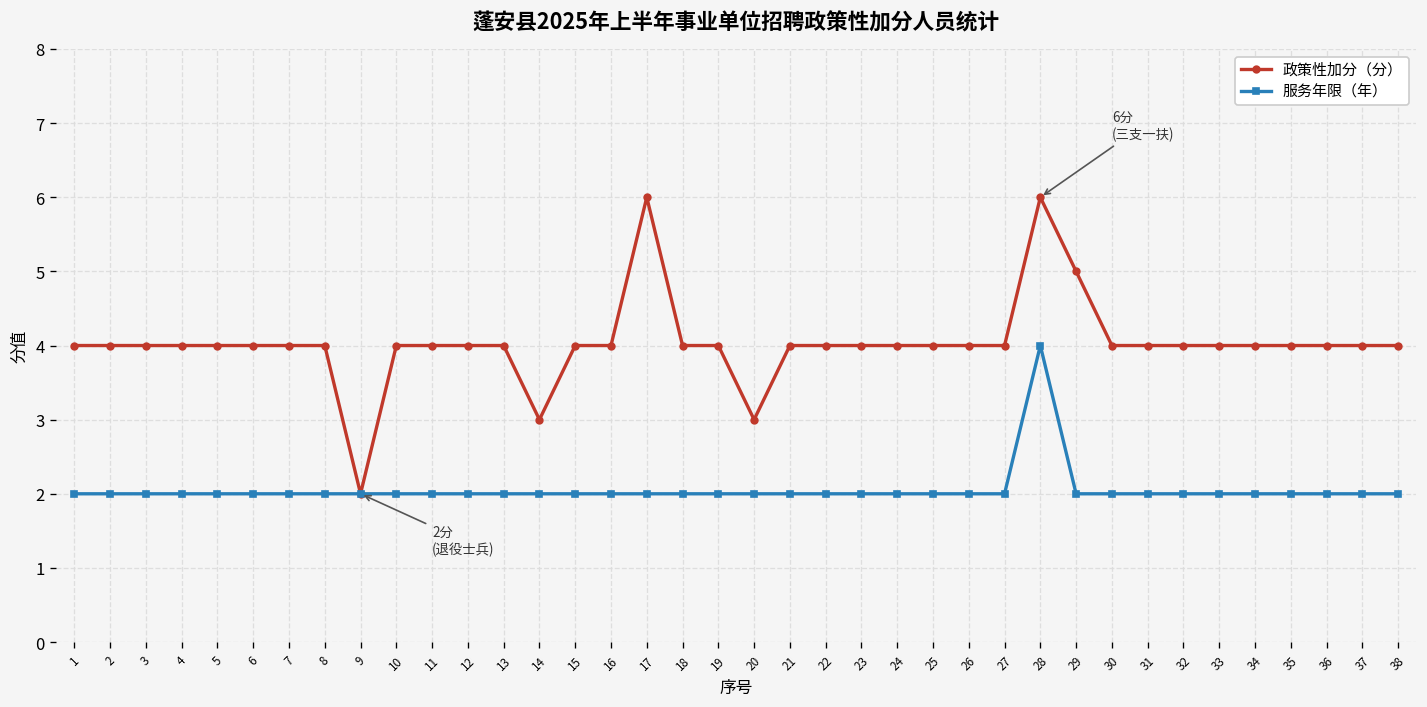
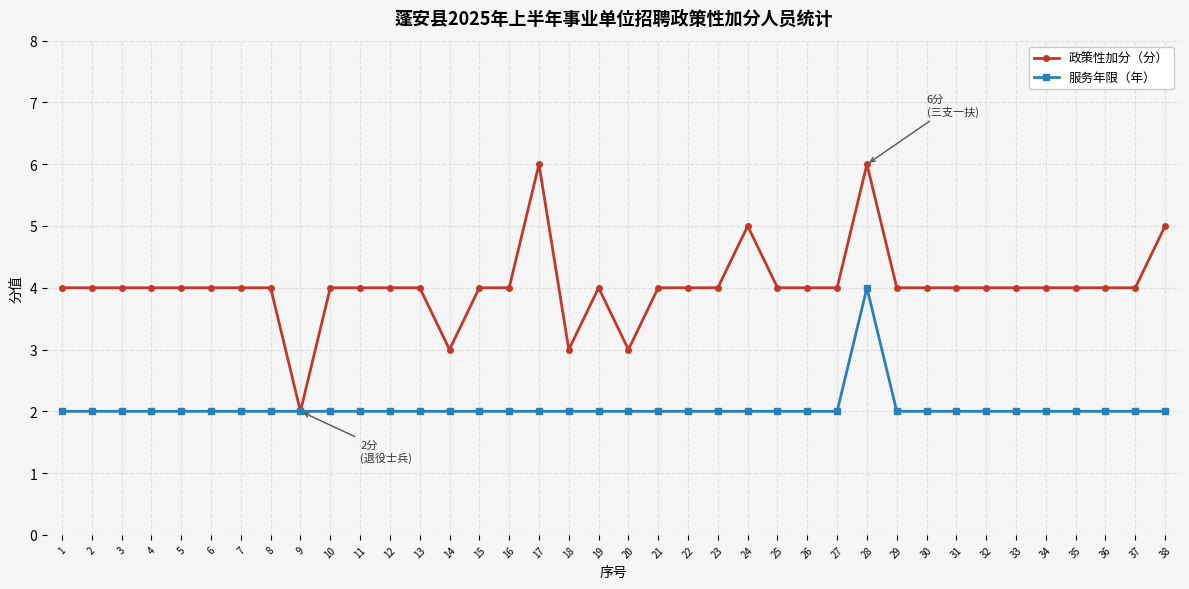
政策性加分（分）, 18: 4 -> 3
政策性加分（分）, 24: 4 -> 5
政策性加分（分）, 29: 5 -> 4
政策性加分（分）, 38: 4 -> 5
